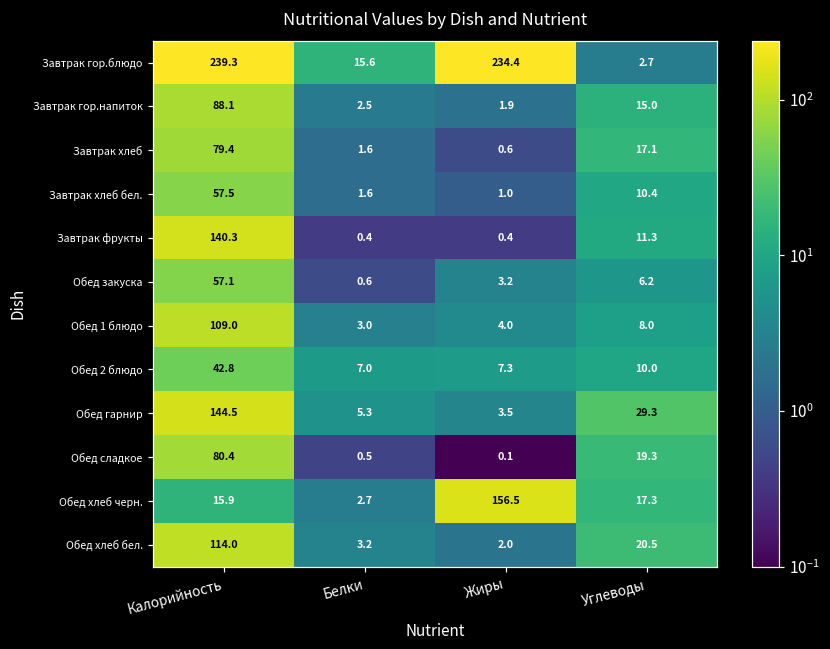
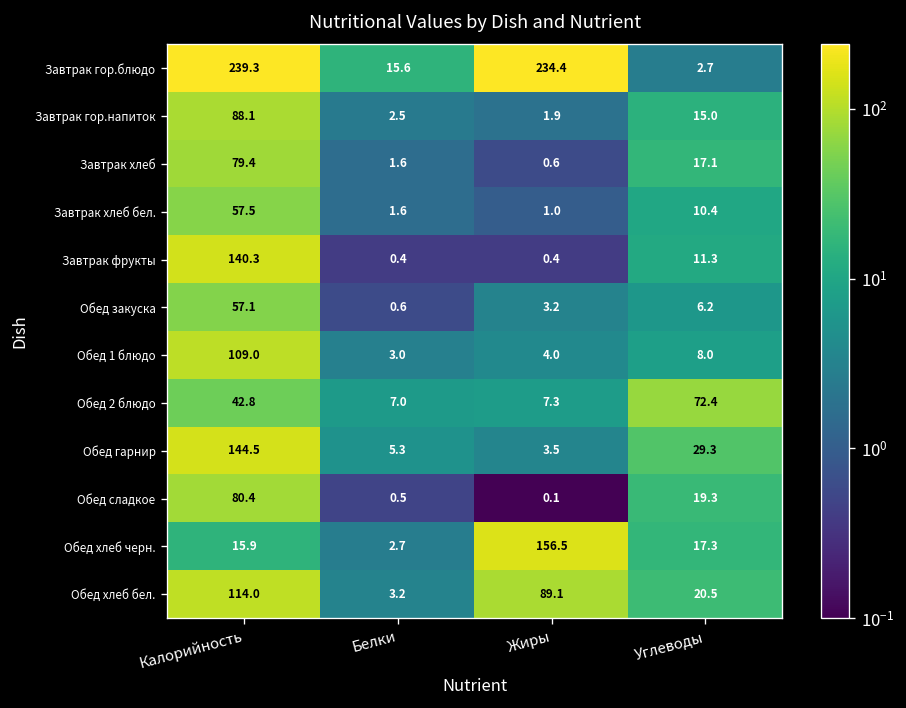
Обед 2 блюдо, Углеводы: 10.0 -> 72.4
Обед хлеб бел., Жиры: 2.0 -> 89.1
